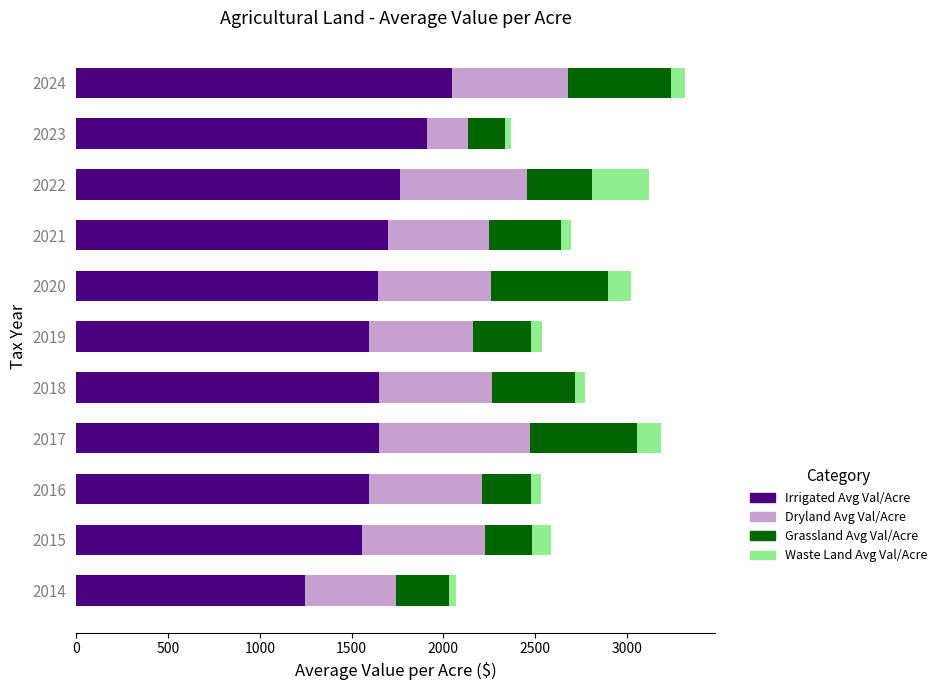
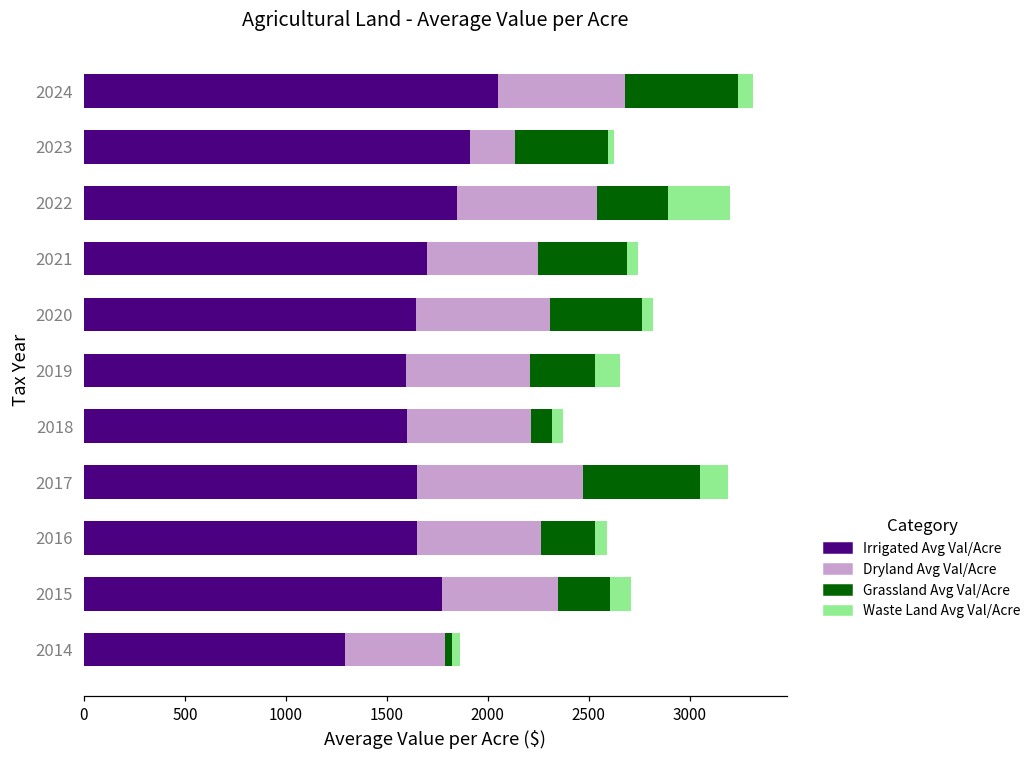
Grassland Avg Val/Acre, 2023: 200 -> 460
Irrigated Avg Val/Acre, 2022: 1760 -> 1850
Grassland Avg Val/Acre, 2021: 390 -> 440
Dryland Avg Val/Acre, 2020: 620 -> 660
Grassland Avg Val/Acre, 2020: 640 -> 460
Waste Land Avg Val/Acre, 2020: 130 -> 60
Dryland Avg Val/Acre, 2019: 570 -> 610
Waste Land Avg Val/Acre, 2019: 60 -> 130
Irrigated Avg Val/Acre, 2018: 1650 -> 1600
Grassland Avg Val/Acre, 2018: 450 -> 100
Irrigated Avg Val/Acre, 2016: 1600 -> 1650
Irrigated Avg Val/Acre, 2015: 1560 -> 1770
Dryland Avg Val/Acre, 2015: 670 -> 570
Irrigated Avg Val/Acre, 2014: 1240 -> 1290
Grassland Avg Val/Acre, 2014: 290 -> 30
